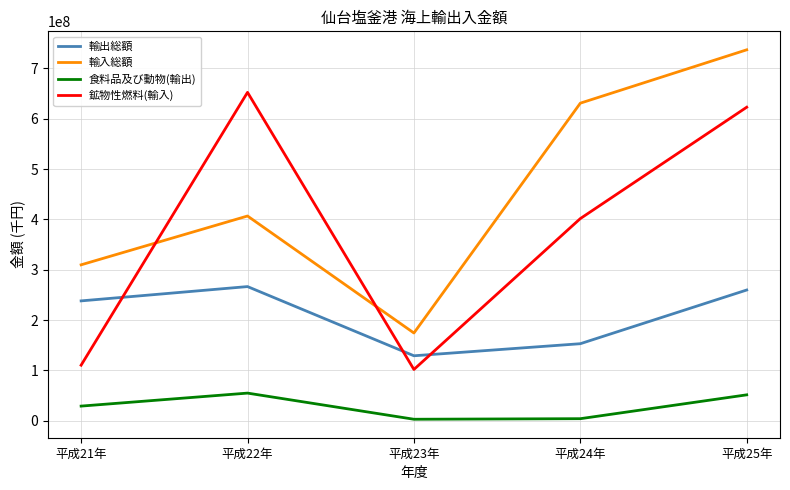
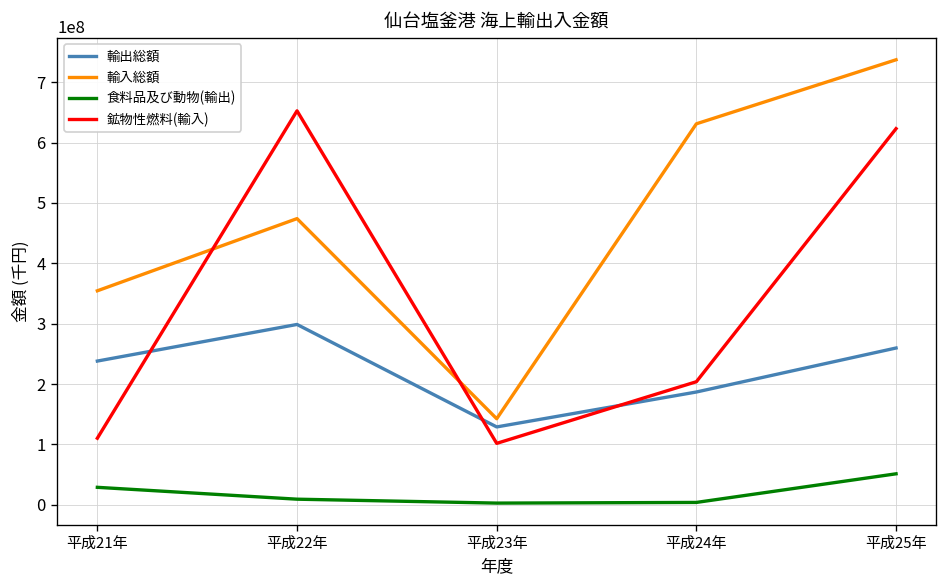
輸入総額, 平成21年: 310000000 -> 350000000
輸出総額, 平成22年: 270000000 -> 300000000
輸入総額, 平成22年: 410000000 -> 470000000
食料品及び動物(輸出), 平成22年: 50000000 -> 10000000
輸入総額, 平成23年: 170000000 -> 140000000
輸出総額, 平成24年: 150000000 -> 190000000
鉱物性燃料(輸入), 平成24年: 400000000 -> 200000000
